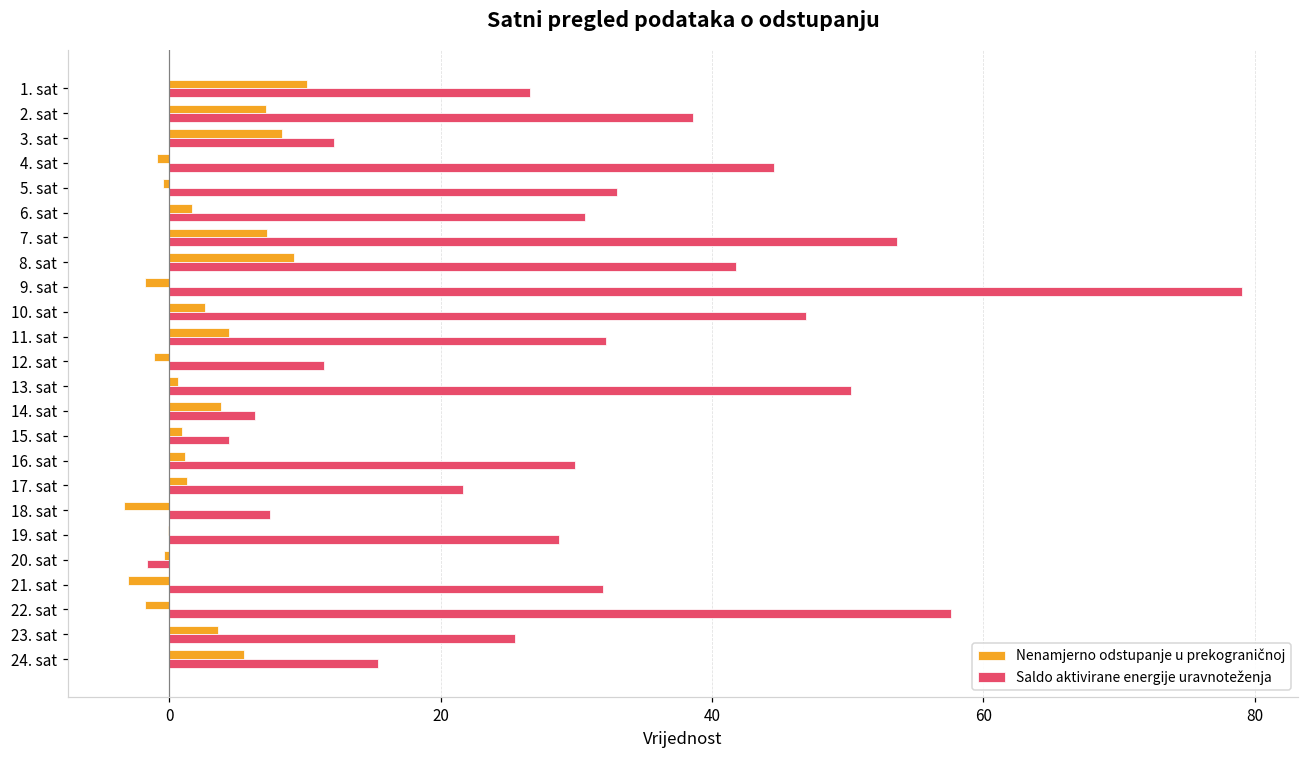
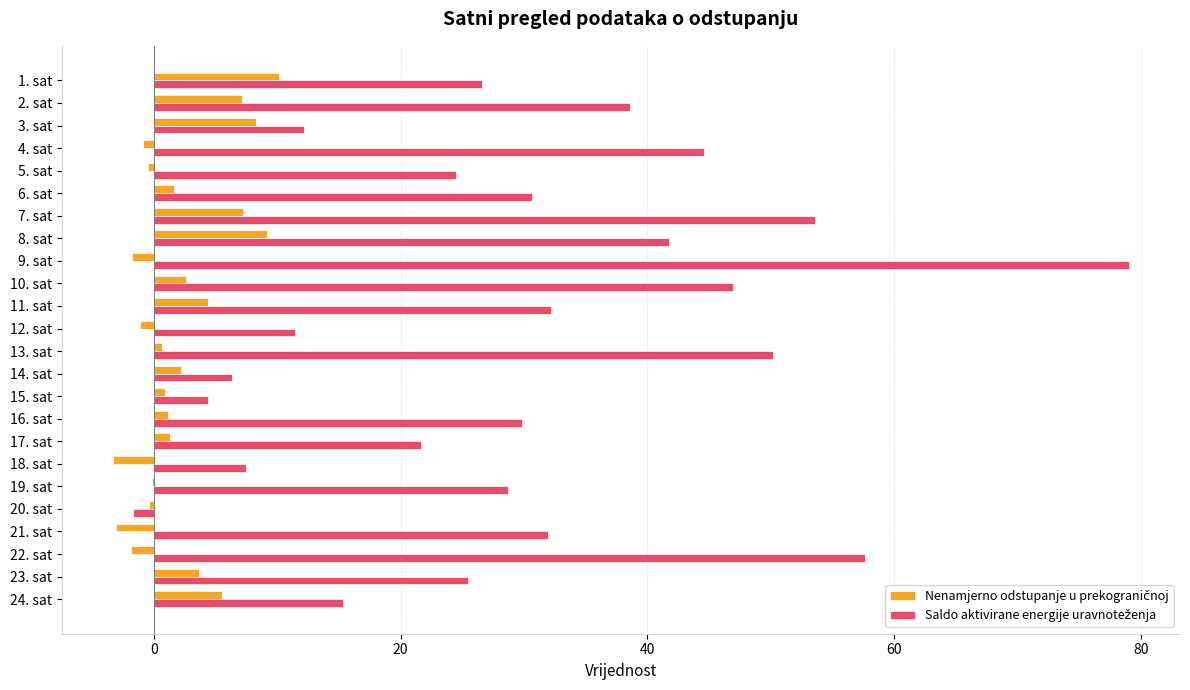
Saldo aktivirane energije uravnoteženja, 5. sat: 33.0 -> 24.5
Nenamjerno odstupanje u prekograničnoj, 14. sat: 3.8 -> 2.2
